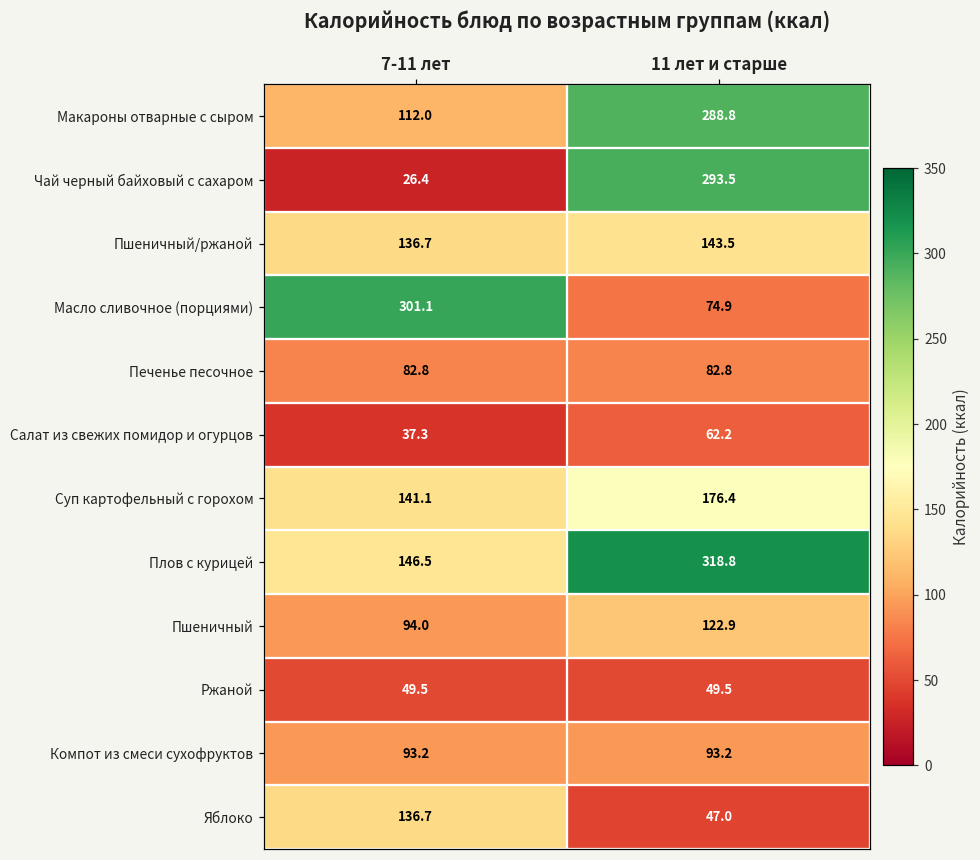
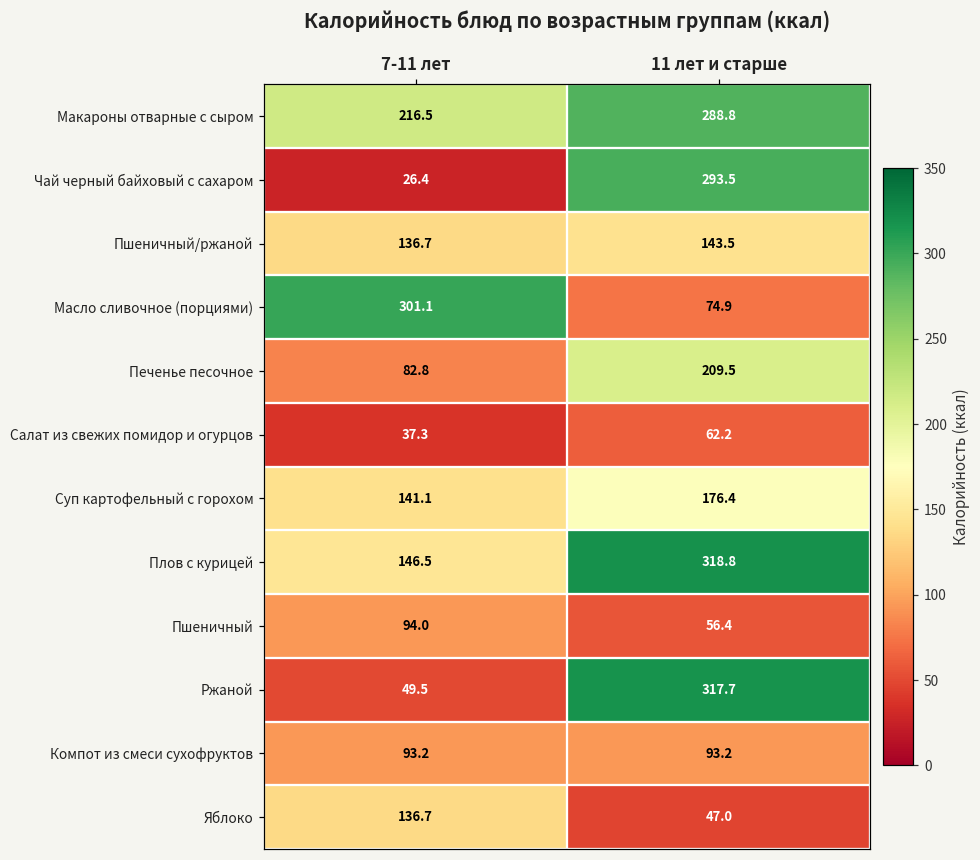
Макароны отварные с сыром, 7-11 лет: 112.0 -> 216.5
Печенье песочное, 11 лет и старше: 82.8 -> 209.5
Пшеничный, 11 лет и старше: 122.9 -> 56.4
Ржаной, 11 лет и старше: 49.5 -> 317.7
